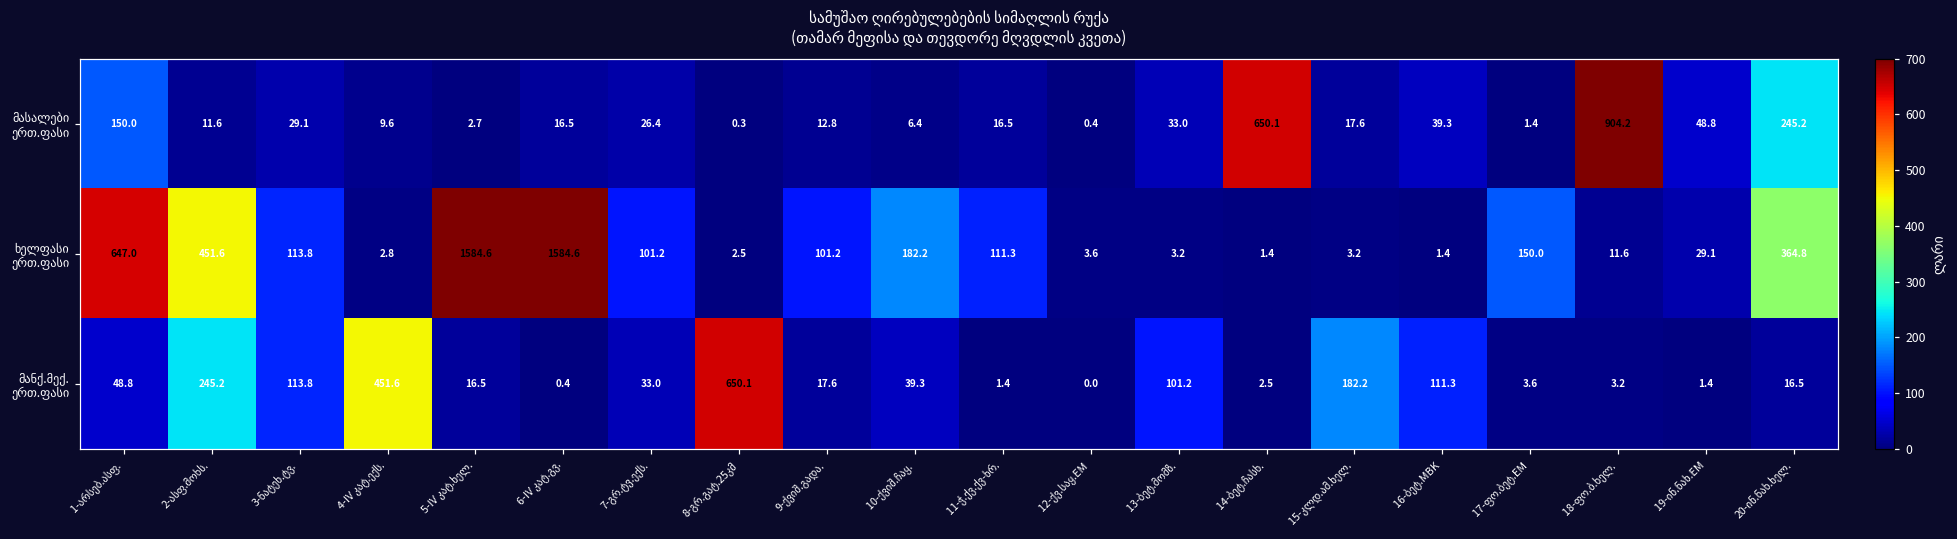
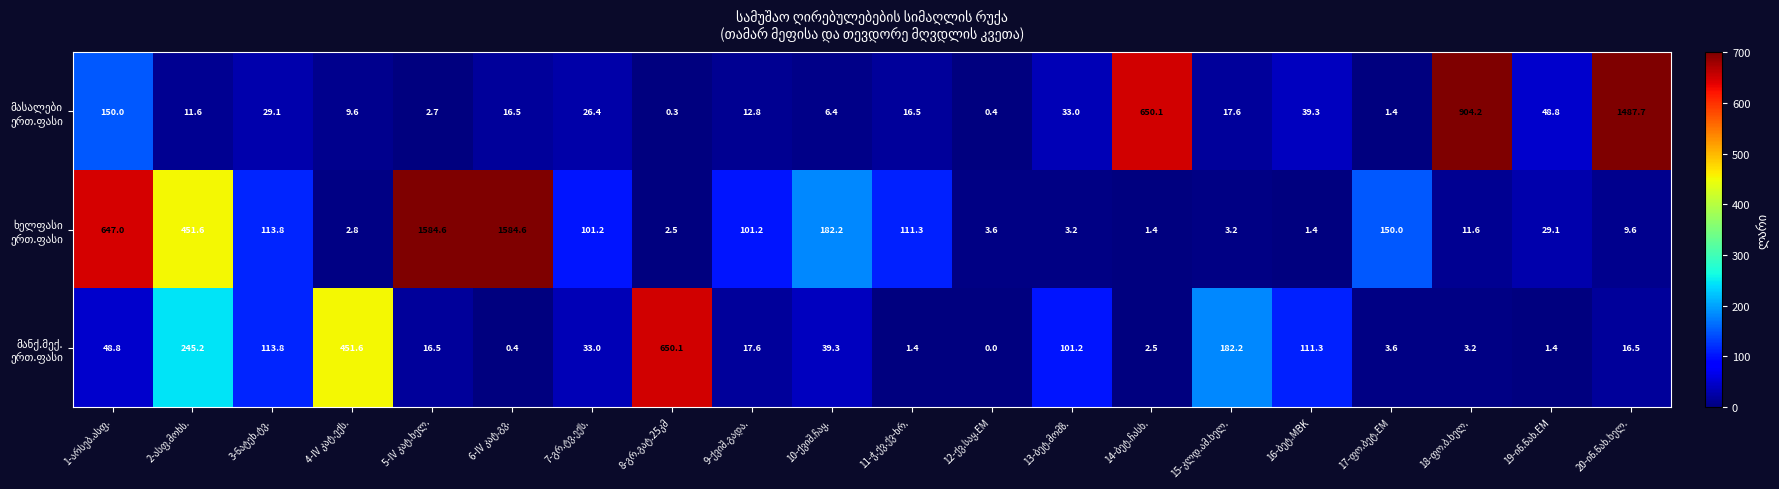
მასალები ერთ.ფასი, 20-ინ.ნახ.ხელ.: 245.2 -> 1487.7
ხელფასი ერთ.ფასი, 20-ინ.ნახ.ხელ.: 364.8 -> 9.6
